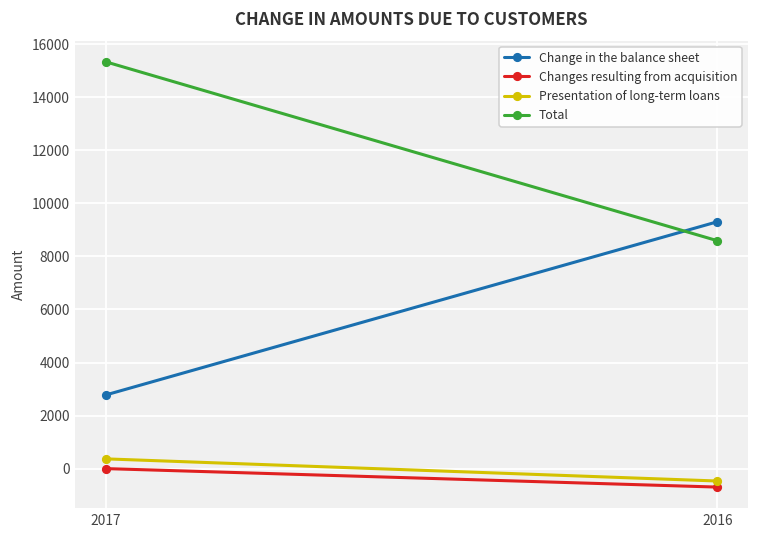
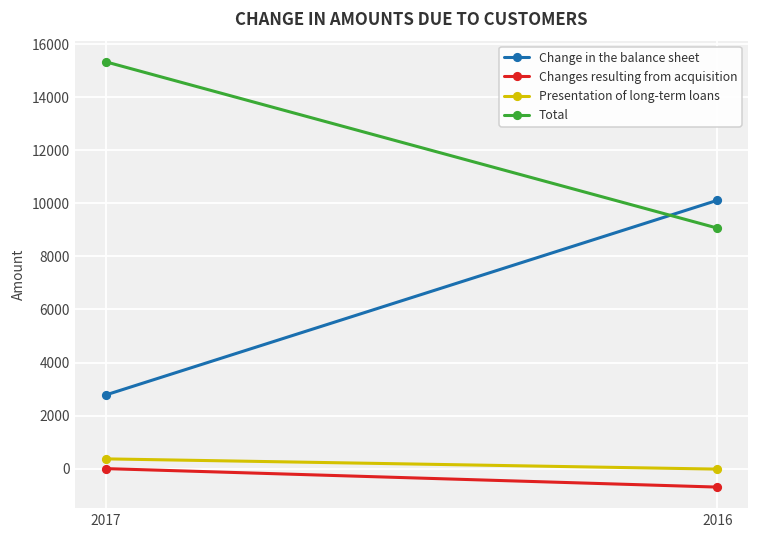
Change in the balance sheet, 2016: 9300 -> 10100
Presentation of long-term loans, 2016: -500 -> 0
Total, 2016: 8600 -> 9100
